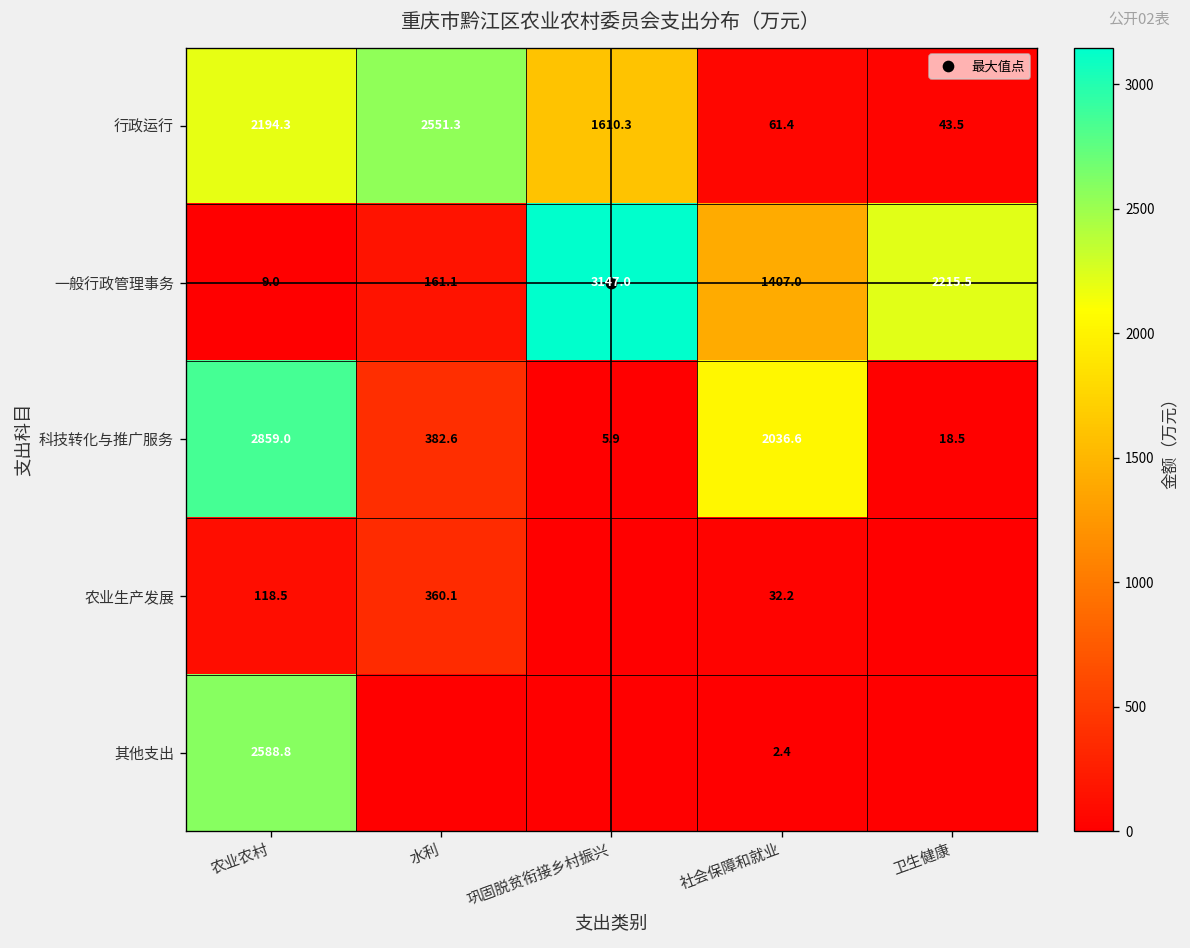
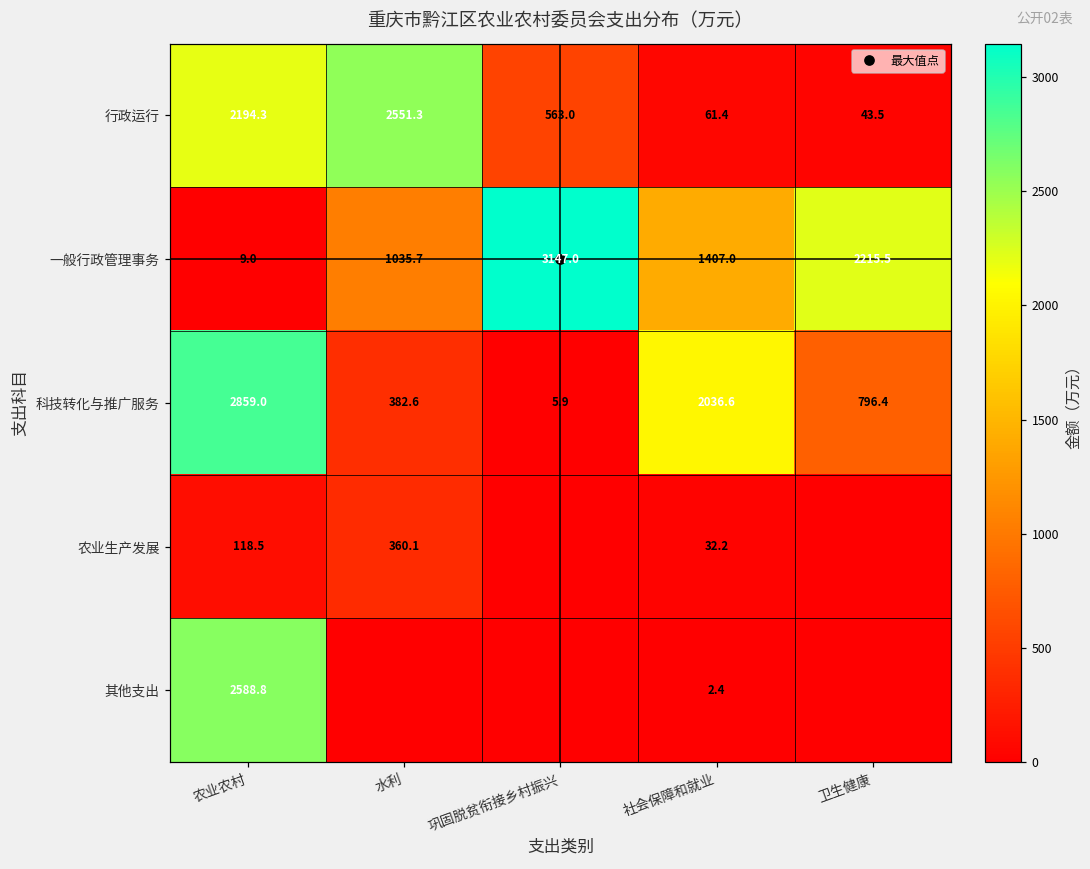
行政运行, 巩固脱贫衔接乡村振兴: 1610.3 -> 563.0
一般行政管理事务, 水利: 161.1 -> 1035.7
科技转化与推广服务, 卫生健康: 18.5 -> 796.4
